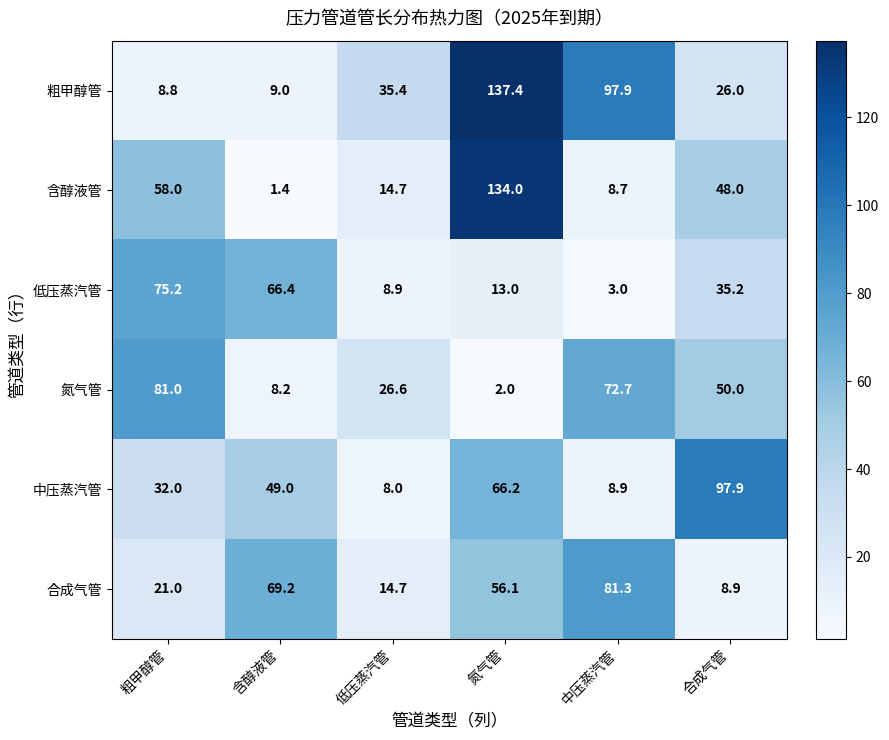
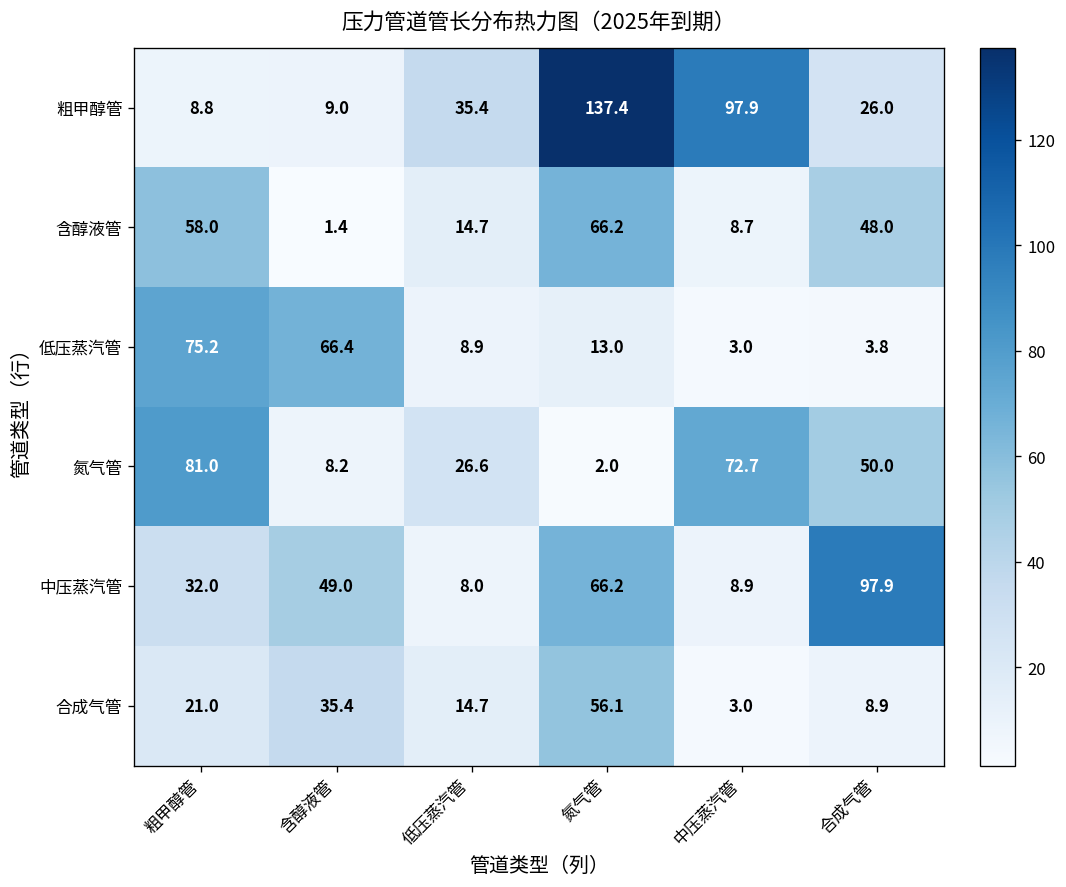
含醇液管, 氮气管: 134.0 -> 66.2
低压蒸汽管, 合成气管: 35.2 -> 3.8
合成气管, 含醇液管: 69.2 -> 35.4
合成气管, 中压蒸汽管: 81.3 -> 3.0
